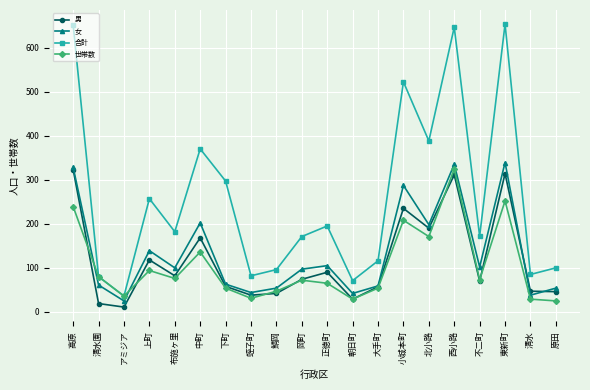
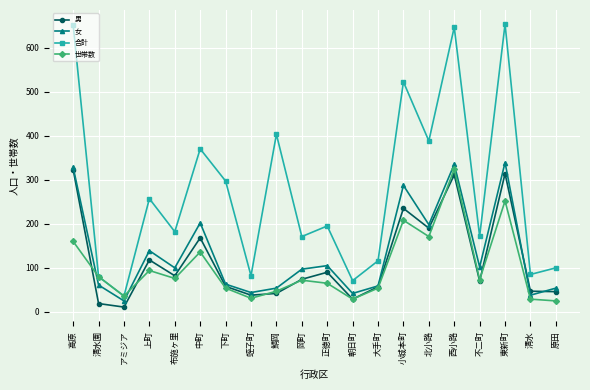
世帯数, 高原: 240 -> 160
合計, 鯖岡: 100 -> 400
